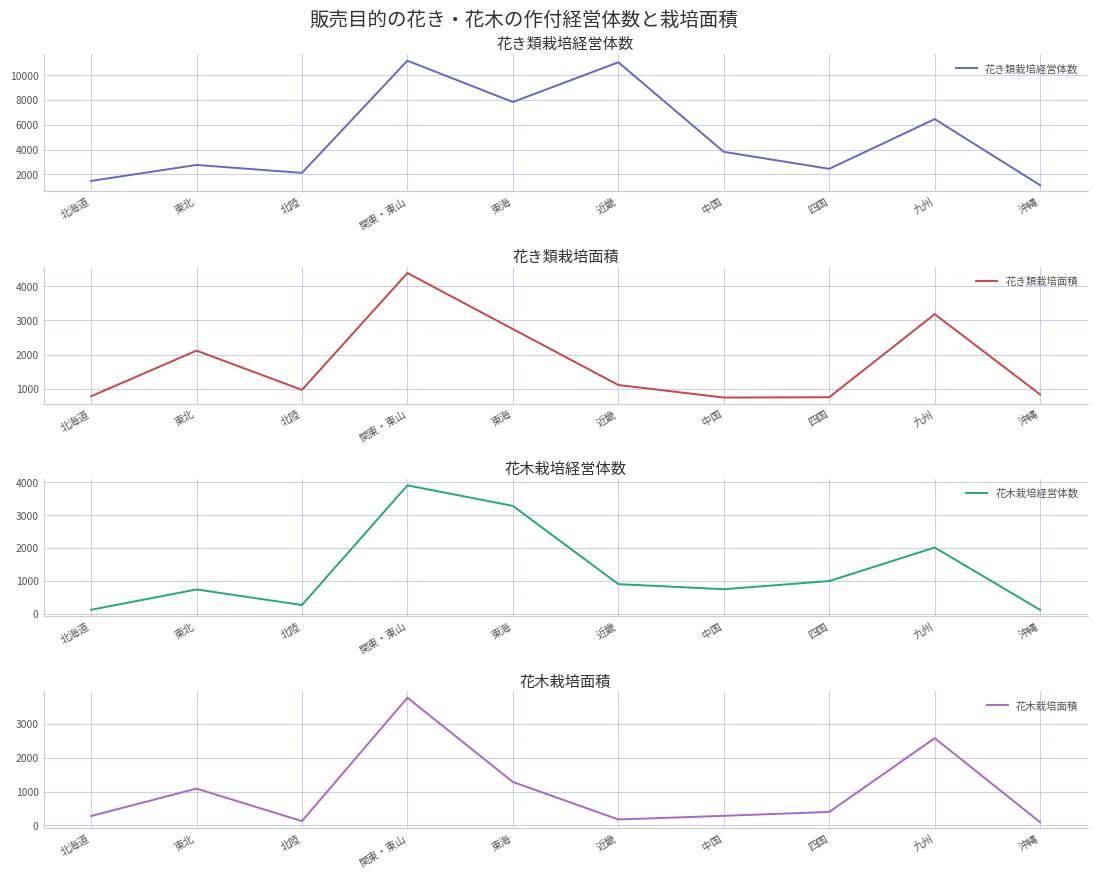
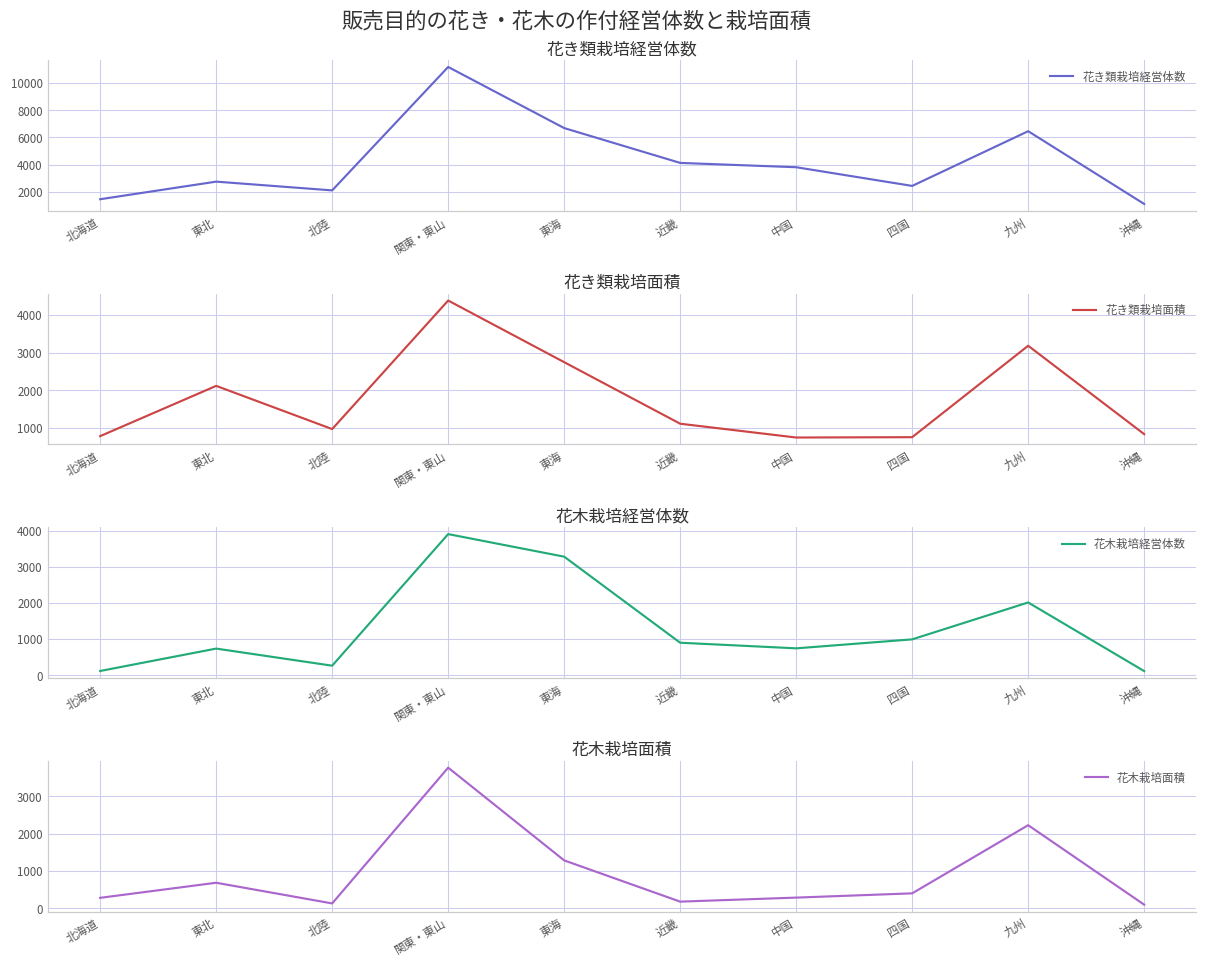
花き類栽培経営体数, 東海: 7800 -> 6700
花き類栽培経営体数, 近畿: 11000 -> 4100
花木栽培面積, 東北: 1100 -> 700
花木栽培面積, 九州: 2600 -> 2200
